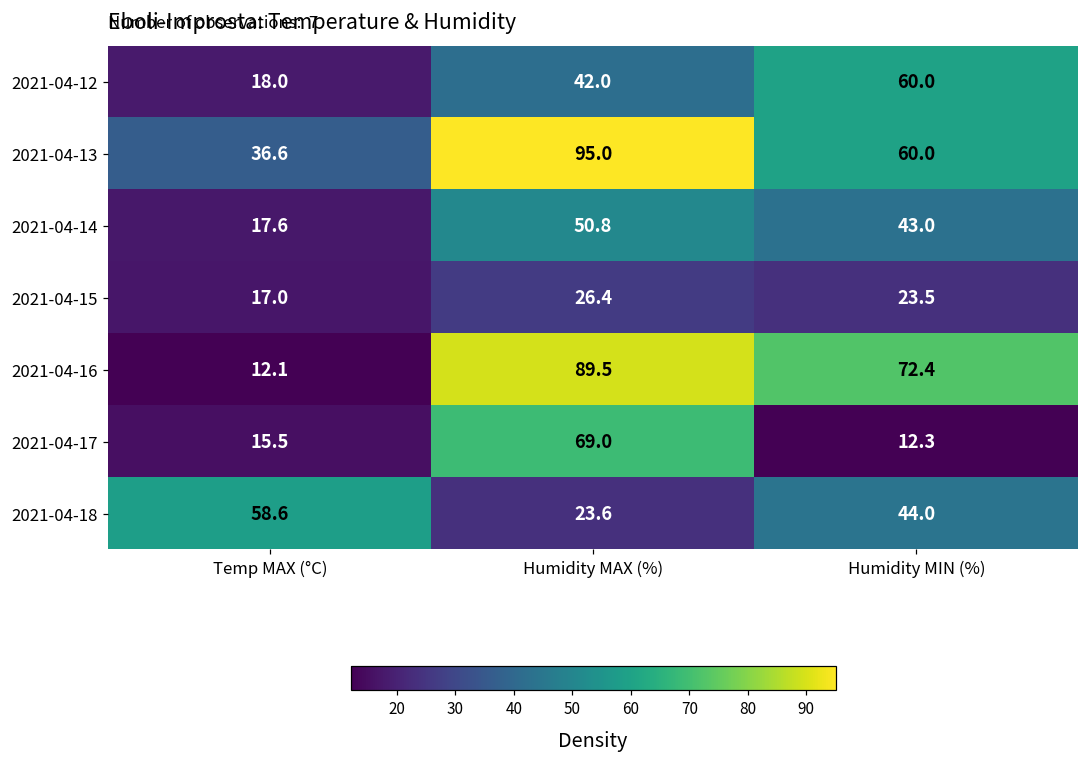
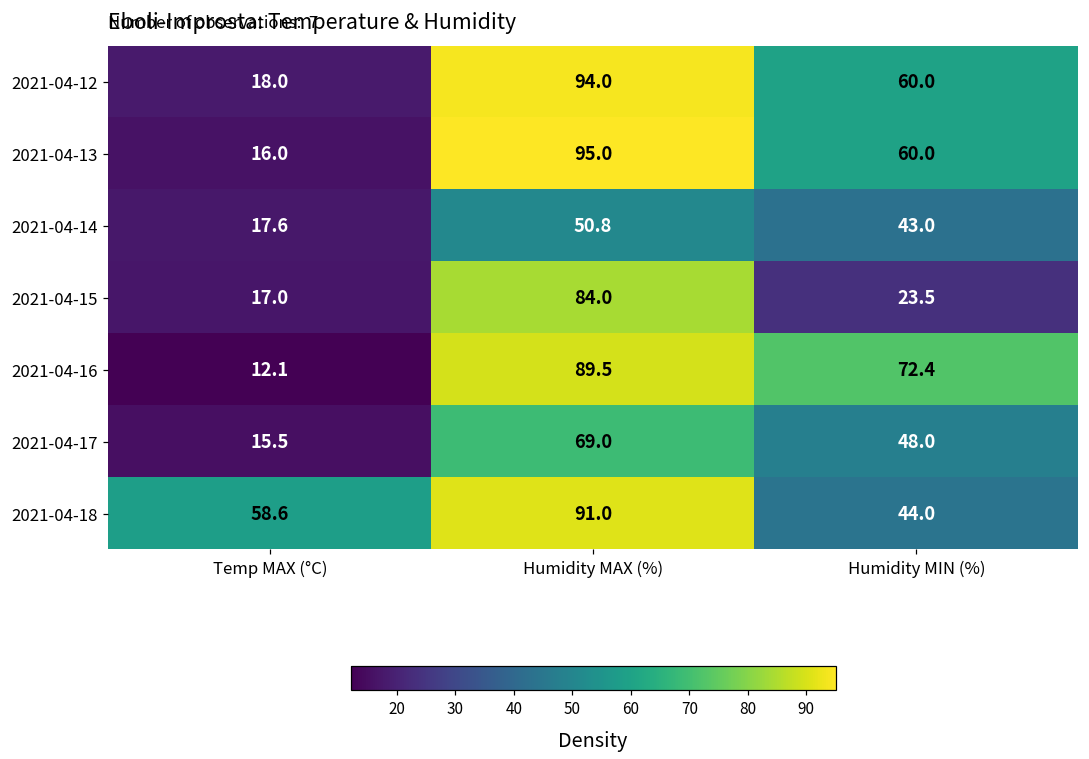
2021-04-12, Humidity MAX (%): 42.0 -> 94.0
2021-04-13, Temp MAX (°C): 36.6 -> 16.0
2021-04-15, Humidity MAX (%): 26.4 -> 84.0
2021-04-17, Humidity MIN (%): 12.3 -> 48.0
2021-04-18, Humidity MAX (%): 23.6 -> 91.0
